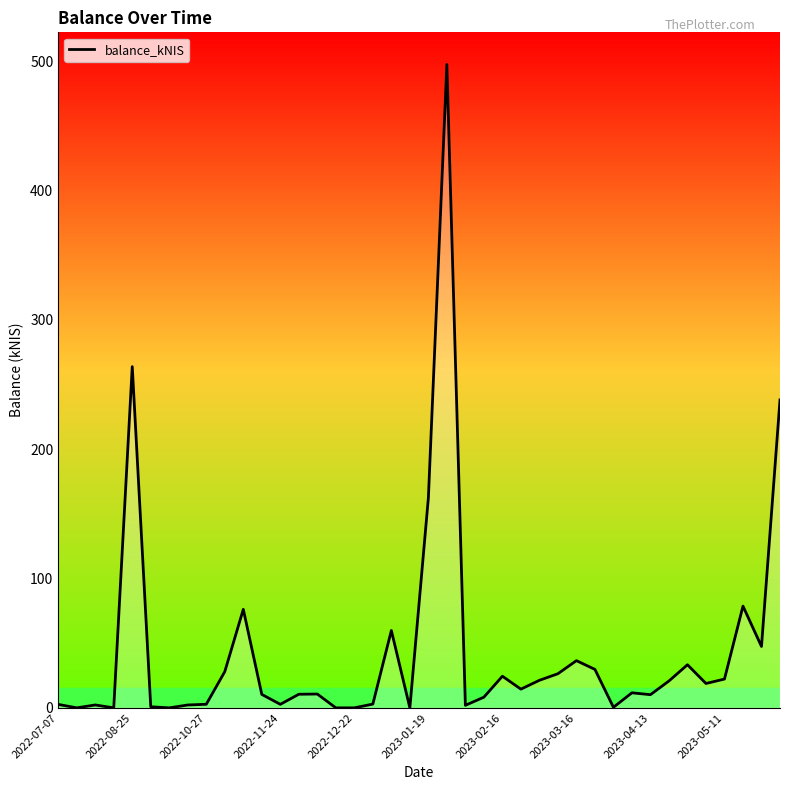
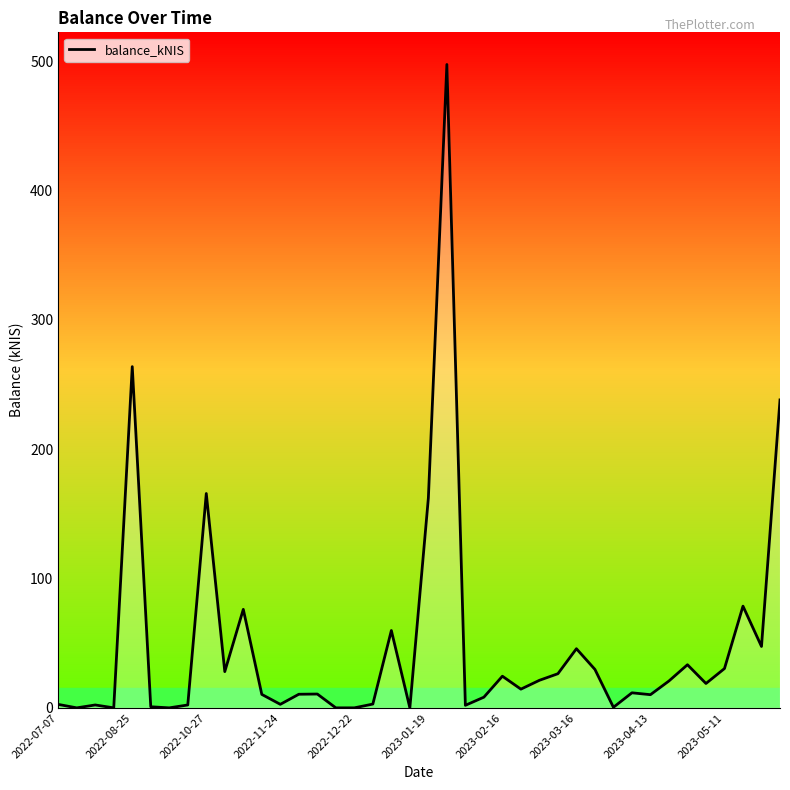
2022-10-27: 3 -> 166
2023-03-16: 36 -> 46
2023-05-11: 22 -> 30
